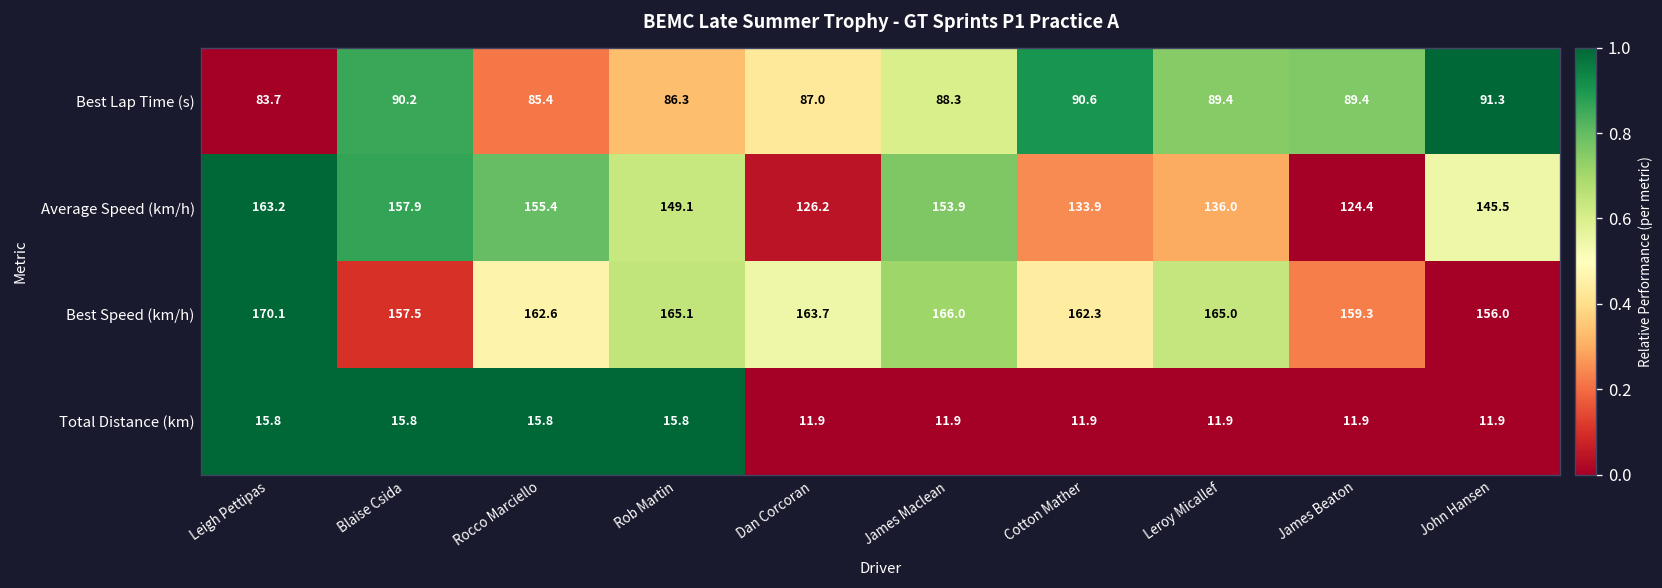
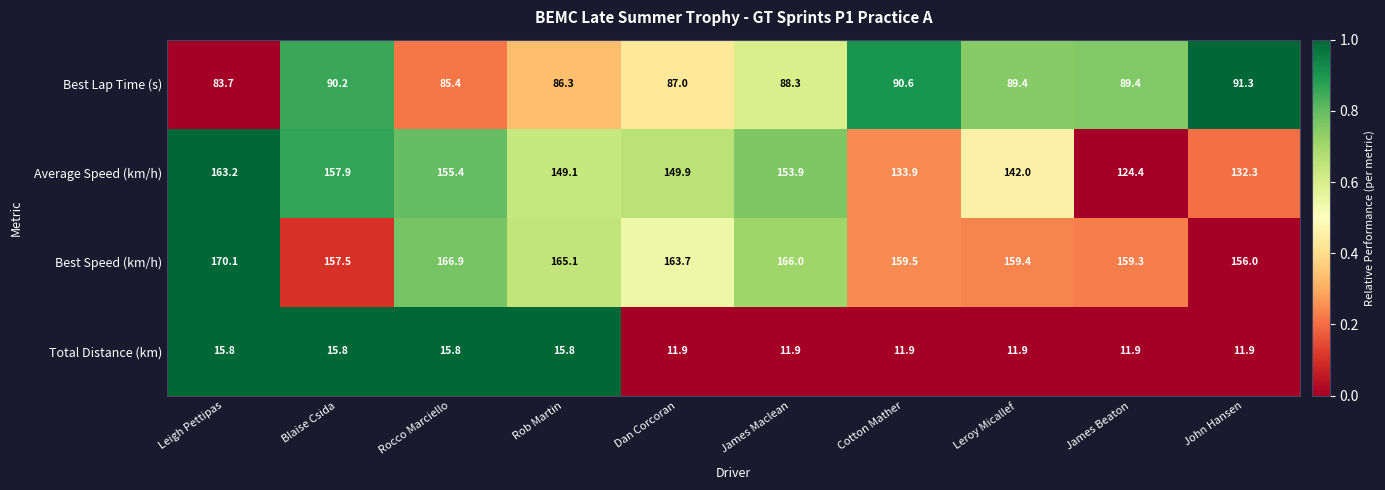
Average Speed (km/h), Dan Corcoran: 126.2 -> 149.9
Average Speed (km/h), Leroy Micallef: 136.0 -> 142.0
Average Speed (km/h), John Hansen: 145.5 -> 132.3
Best Speed (km/h), Rocco Marciello: 162.6 -> 166.9
Best Speed (km/h), Cotton Mather: 162.3 -> 159.5
Best Speed (km/h), Leroy Micallef: 165.0 -> 159.4
